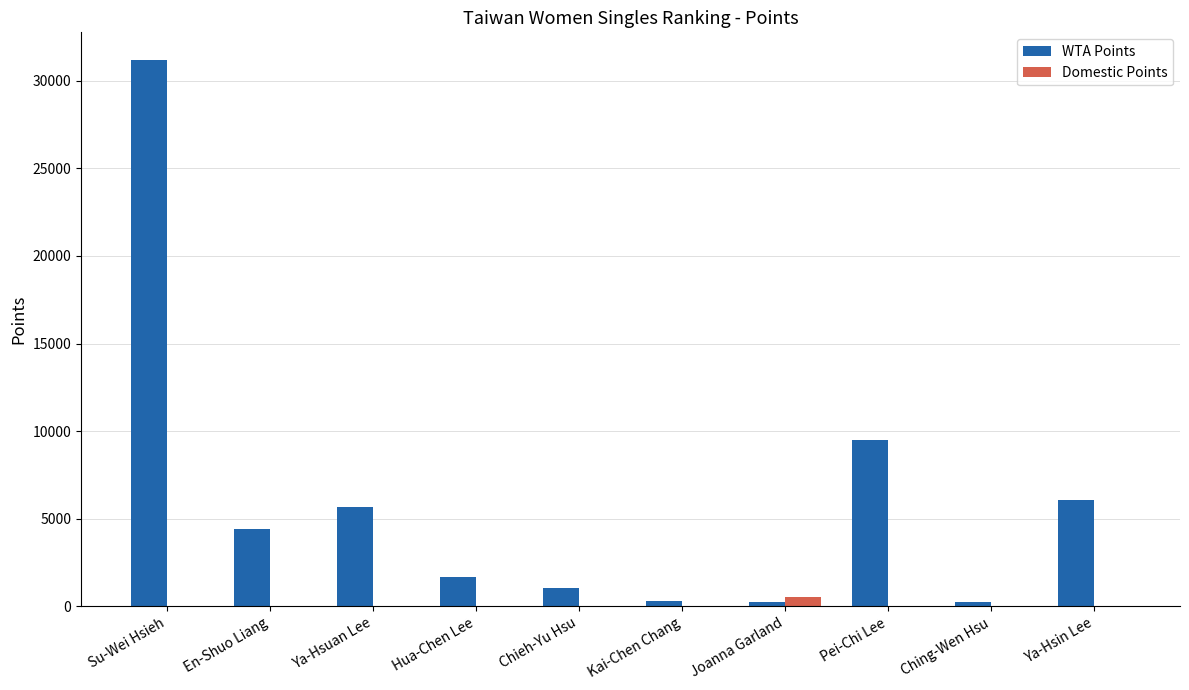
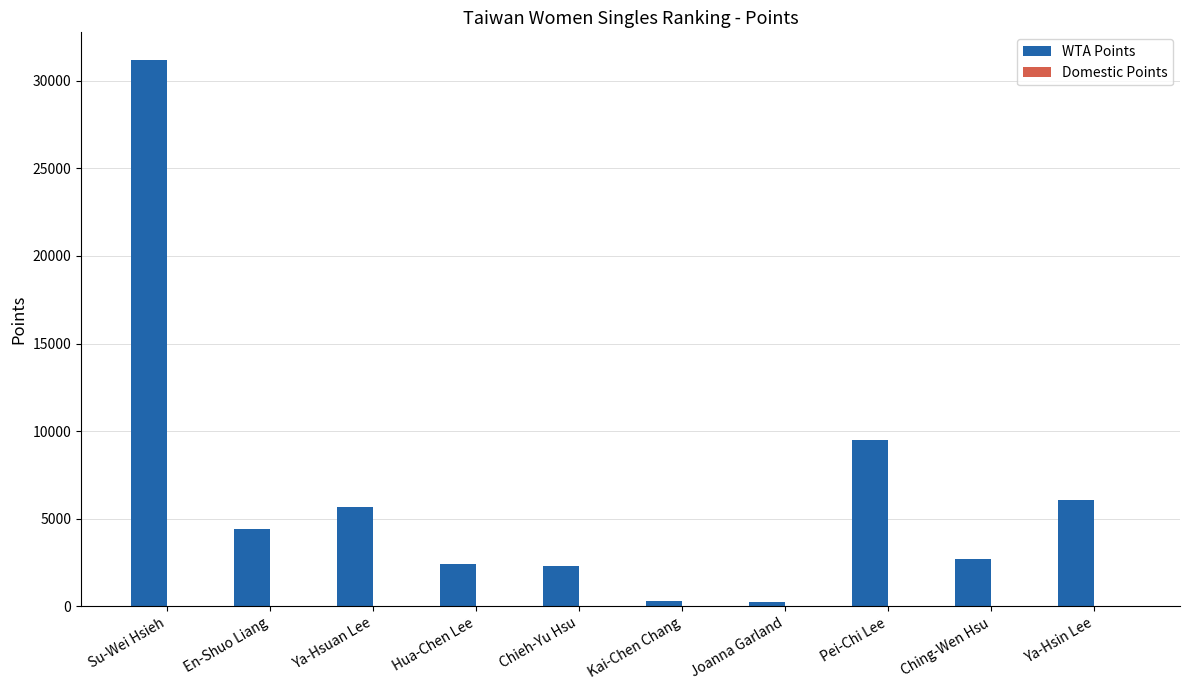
WTA Points, Hua-Chen Lee: 1700 -> 2400
WTA Points, Chieh-Yu Hsu: 1000 -> 2300
Domestic Points, Joanna Garland: 500 -> 0
WTA Points, Ching-Wen Hsu: 200 -> 2700
